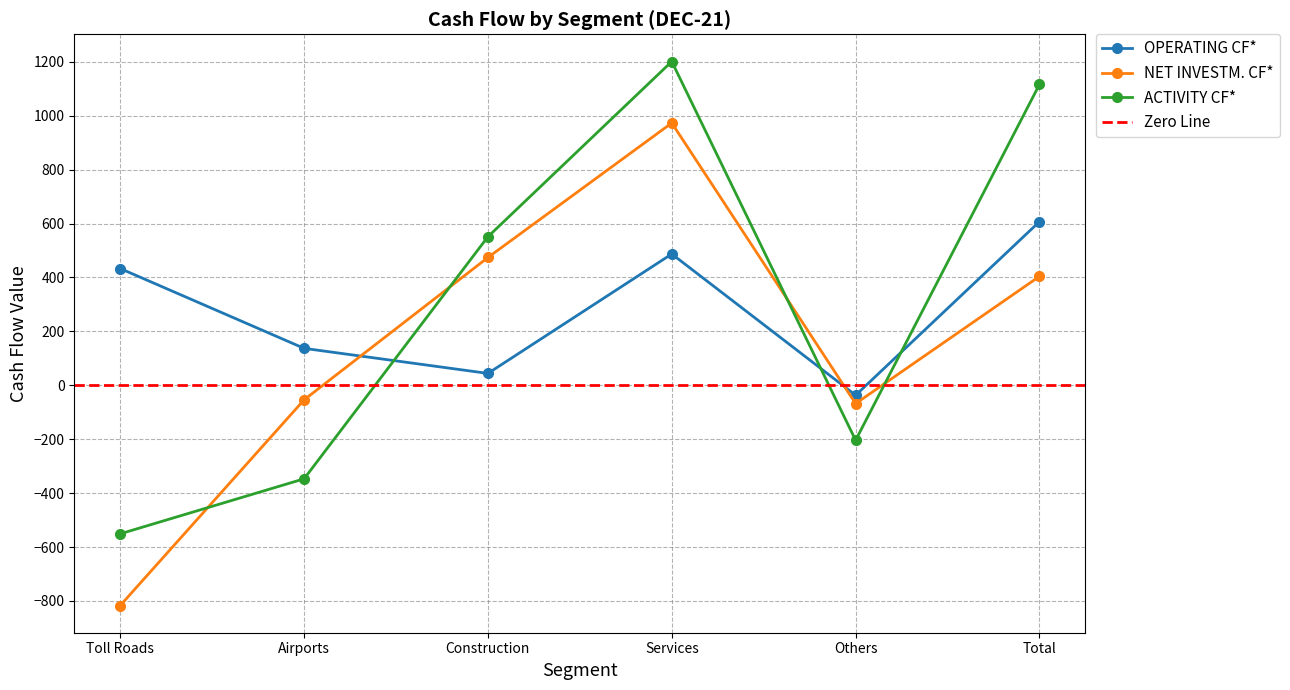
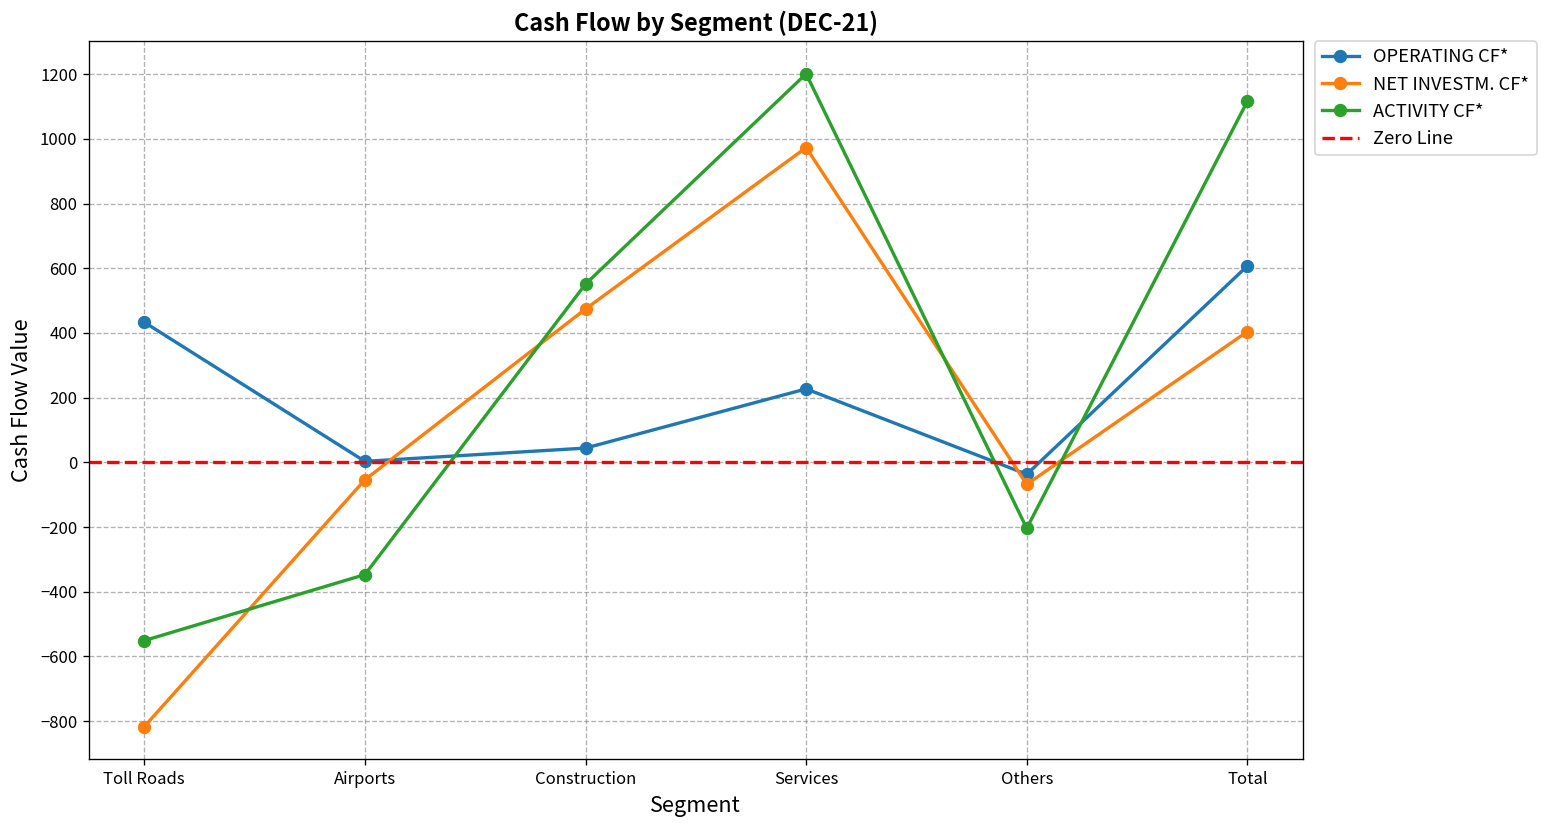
OPERATING CF*, Airports: 140 -> 0
OPERATING CF*, Services: 490 -> 230
